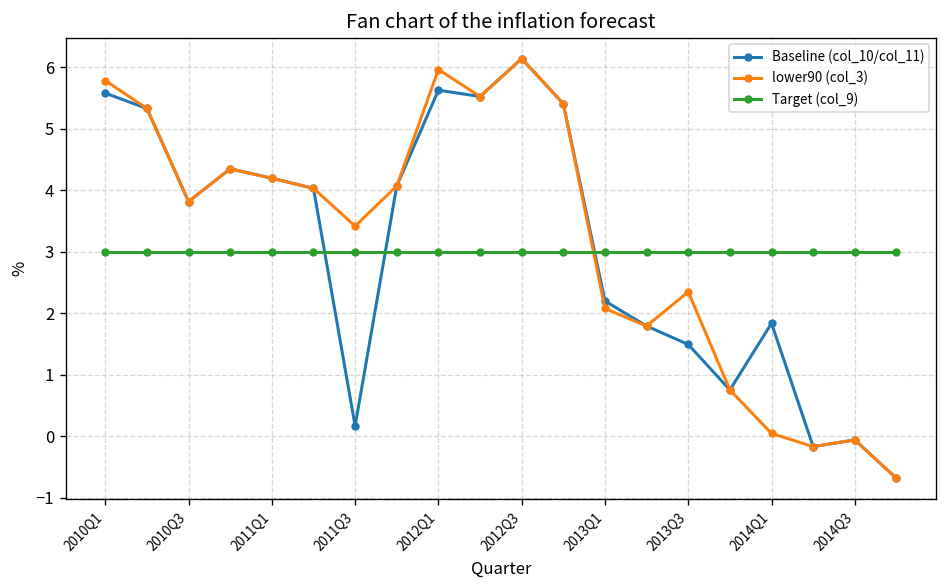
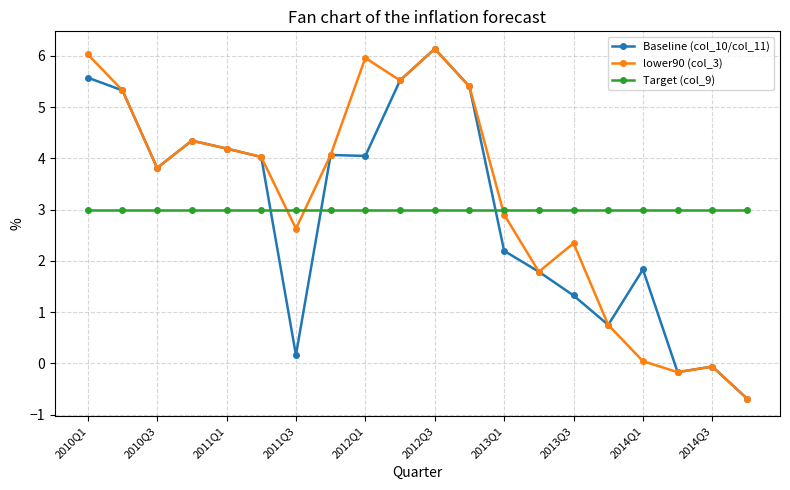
lower90 (col_3), 2010Q1: 5.8 -> 6.0
lower90 (col_3), 2011Q3: 3.4 -> 2.6
Baseline (col_10/col_11), 2012Q1: 5.6 -> 4.0
lower90 (col_3), 2013Q1: 2.1 -> 2.9
Baseline (col_10/col_11), 2013Q3: 1.5 -> 1.3
